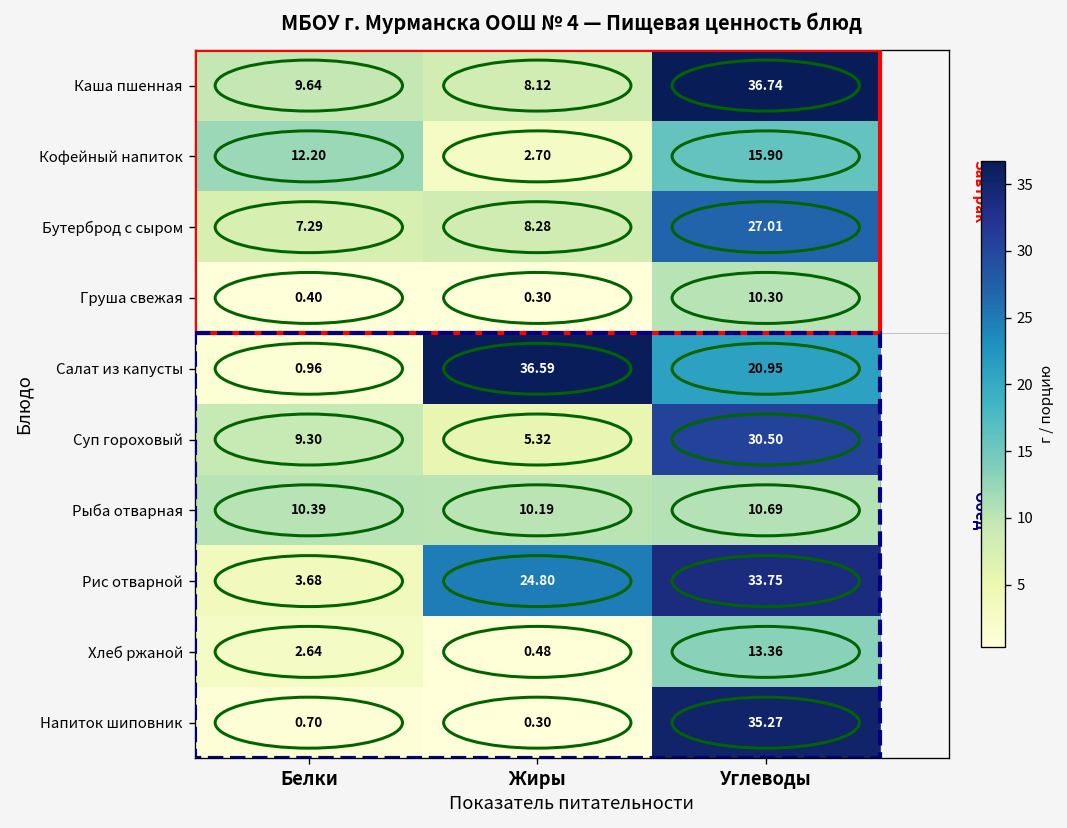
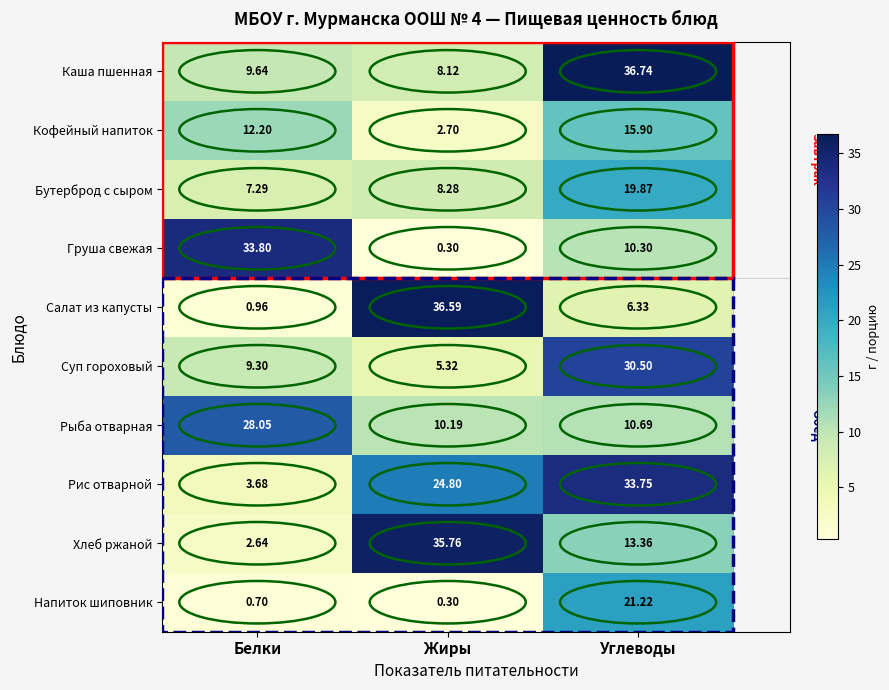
Бутерброд с сыром, Углеводы: 27.01 -> 19.87
Груша свежая, Белки: 0.40 -> 33.80
Салат из капусты, Углеводы: 20.95 -> 6.33
Рыба отварная, Белки: 10.39 -> 28.05
Хлеб ржаной, Жиры: 0.48 -> 35.76
Напиток шиповник, Углеводы: 35.27 -> 21.22
